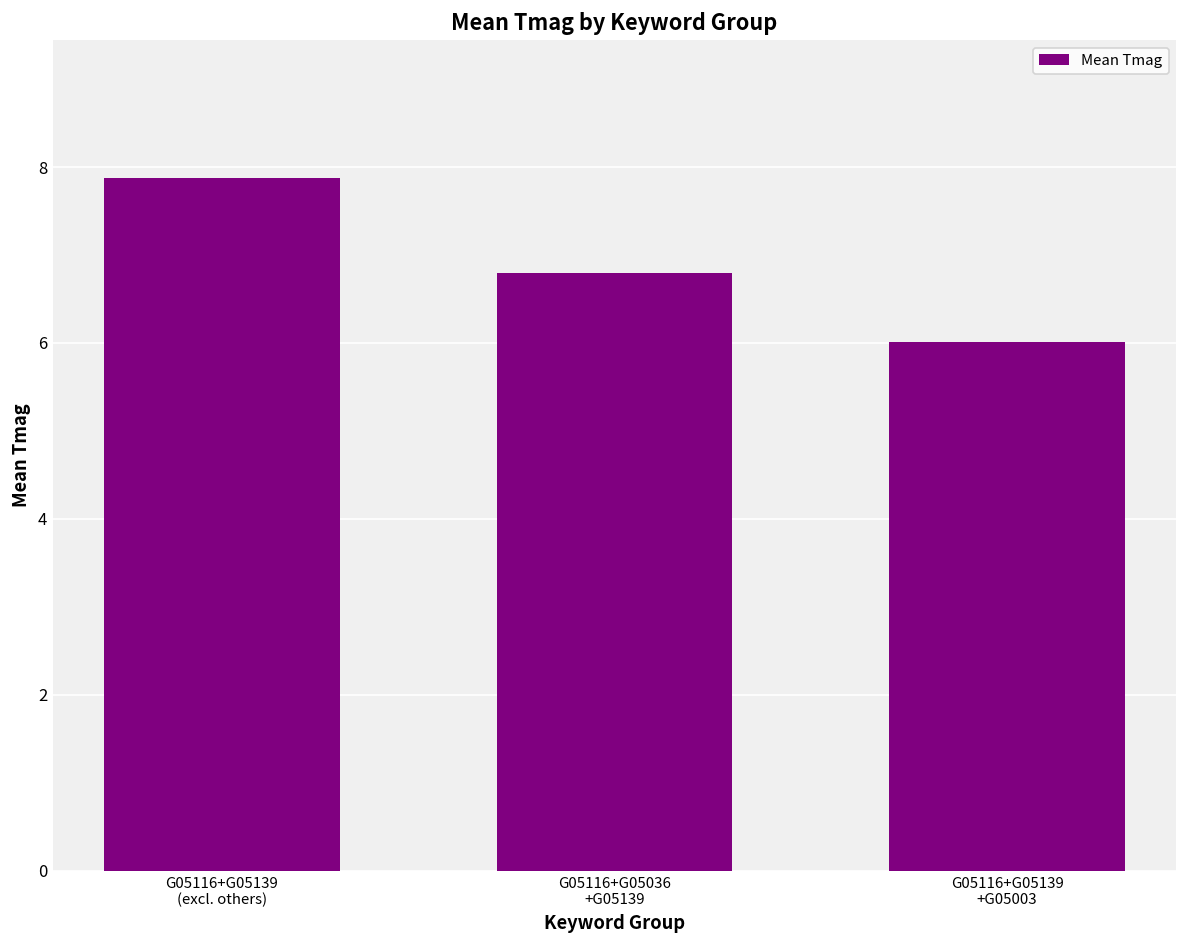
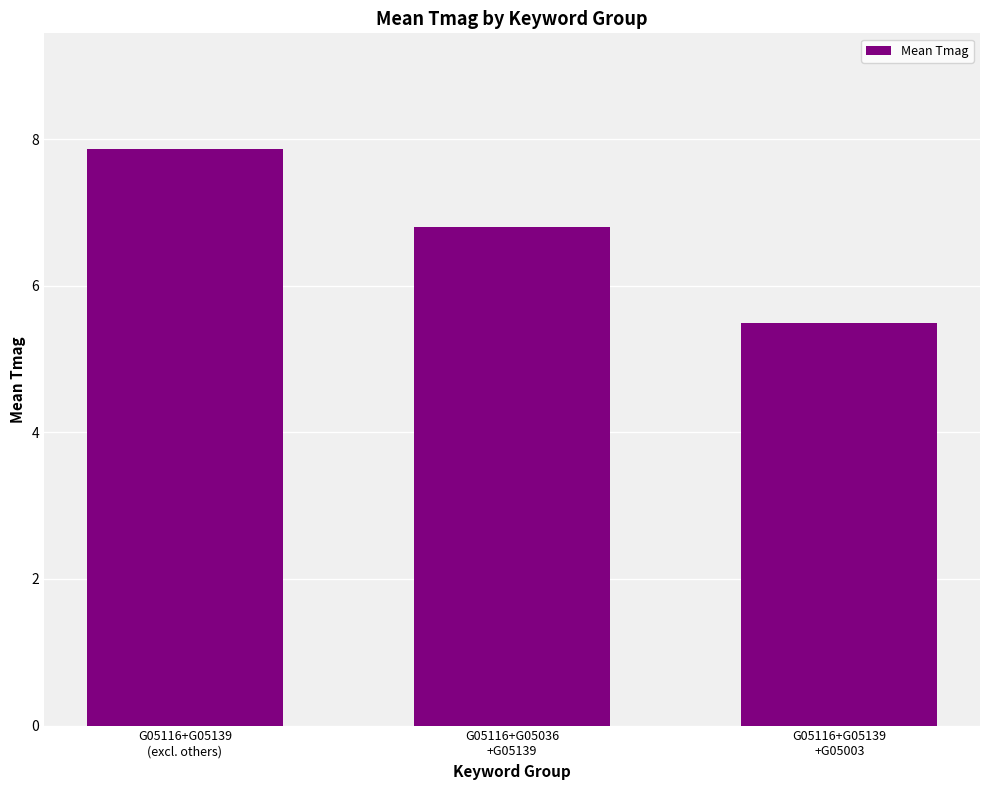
G05116+G05139 +G05003: 6.0 -> 5.5
